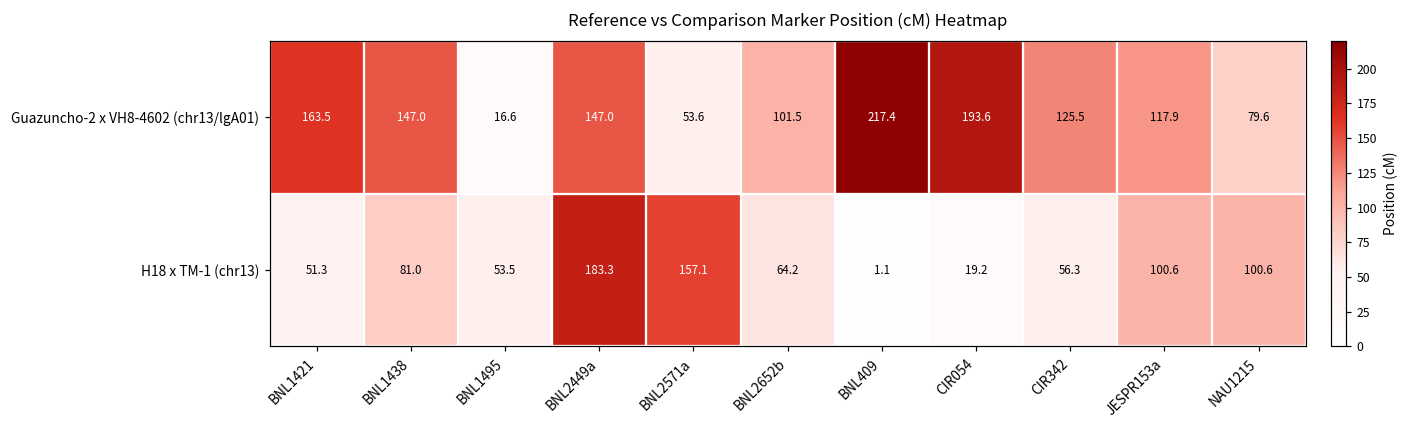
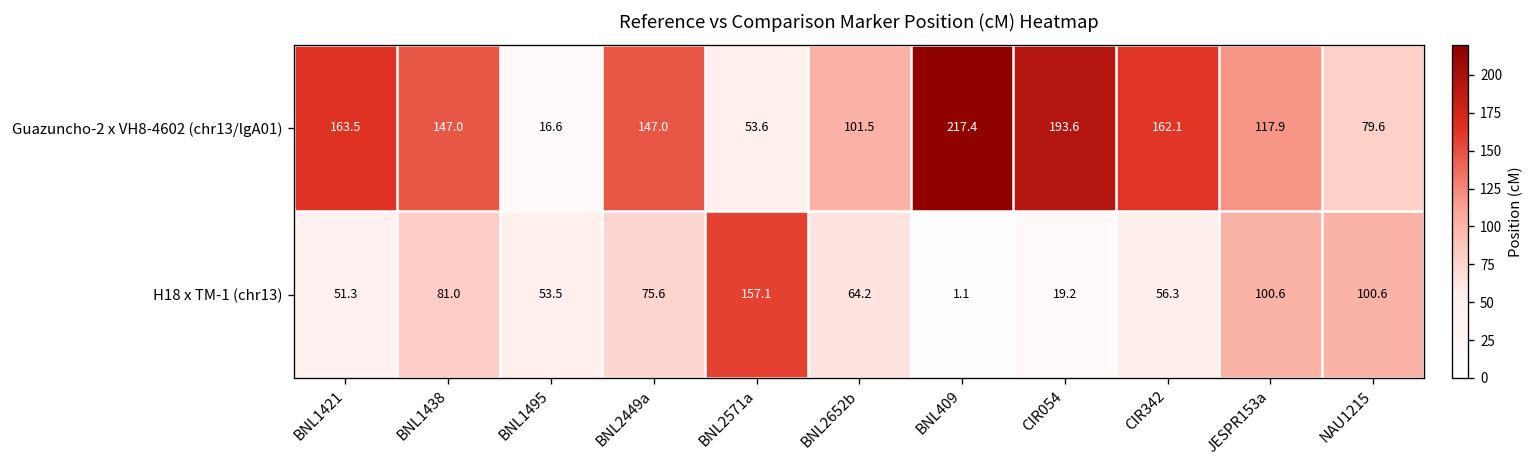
Guazuncho-2 x VH8-4602 (chr13/lgA01), CIR342: 125.5 -> 162.1
H18 x TM-1 (chr13), BNL2449a: 183.3 -> 75.6
